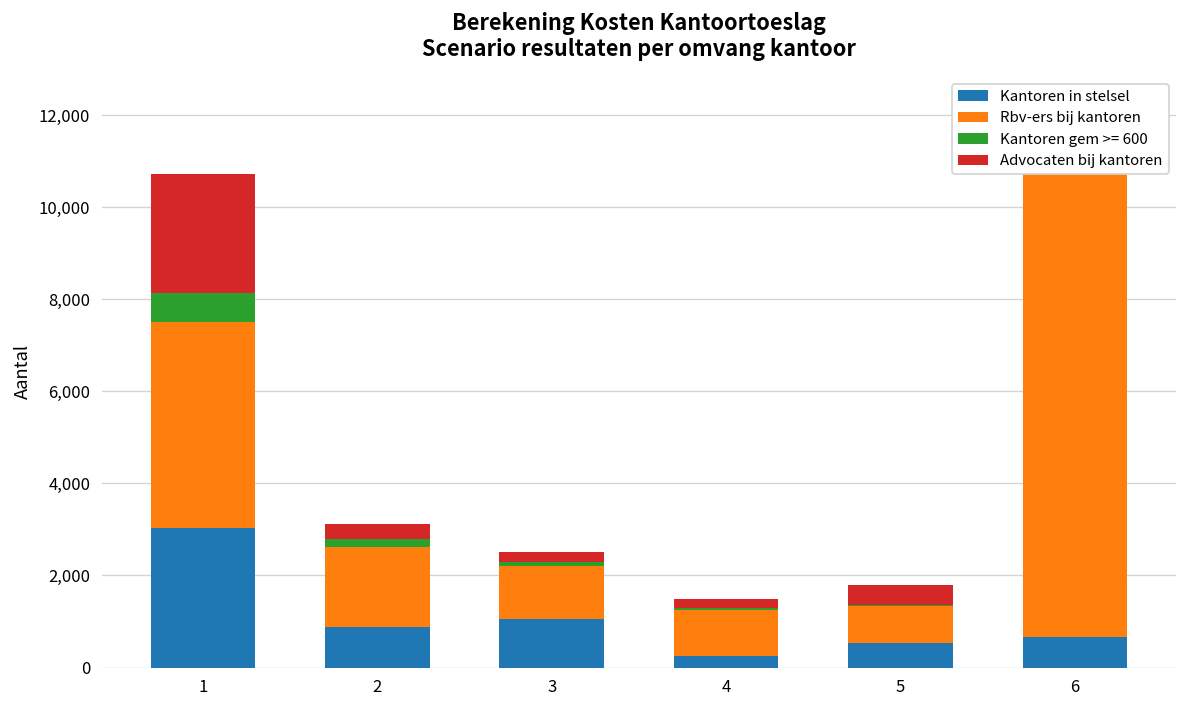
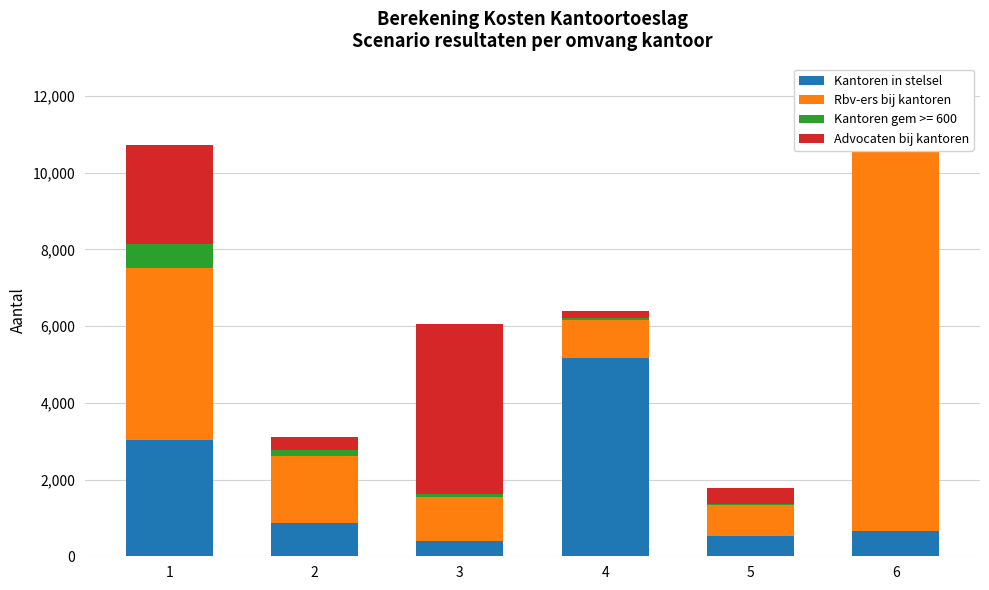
Kantoren in stelsel, 3: 1,100 -> 400
Advocaten bij kantoren, 3: 200 -> 4,400
Kantoren in stelsel, 4: 200 -> 5,200
